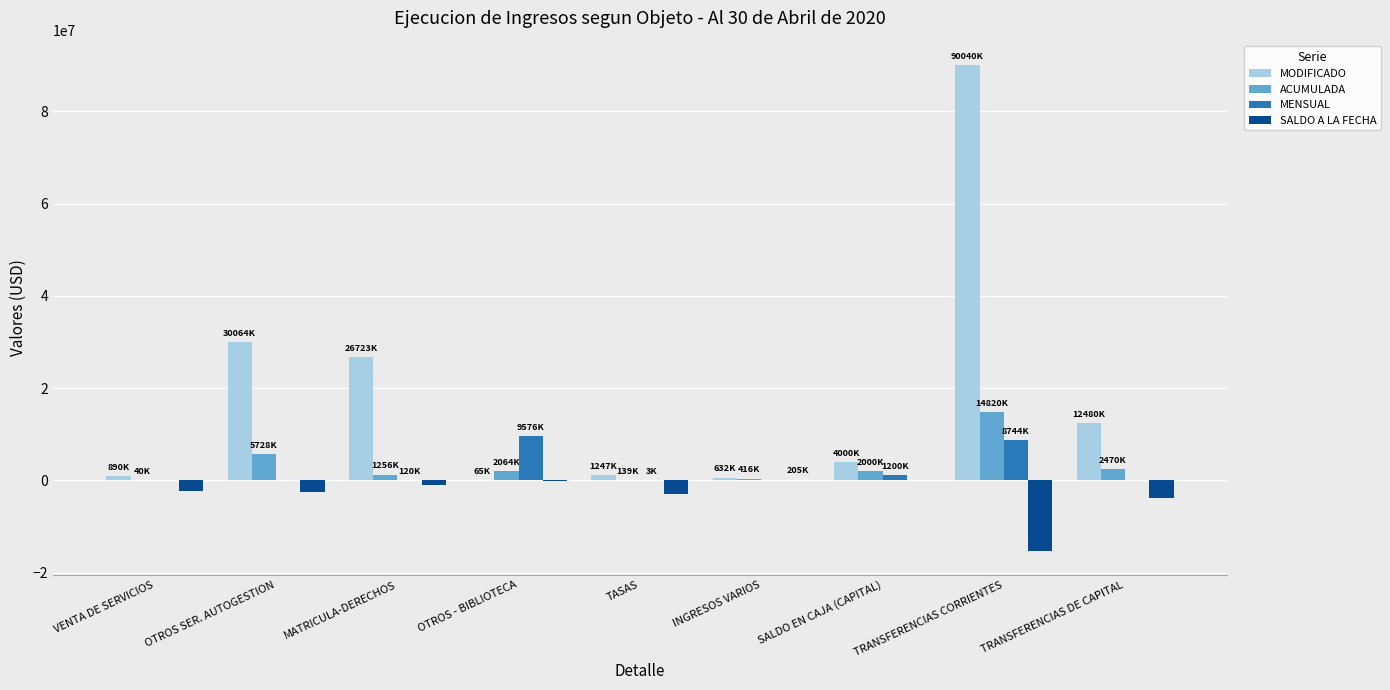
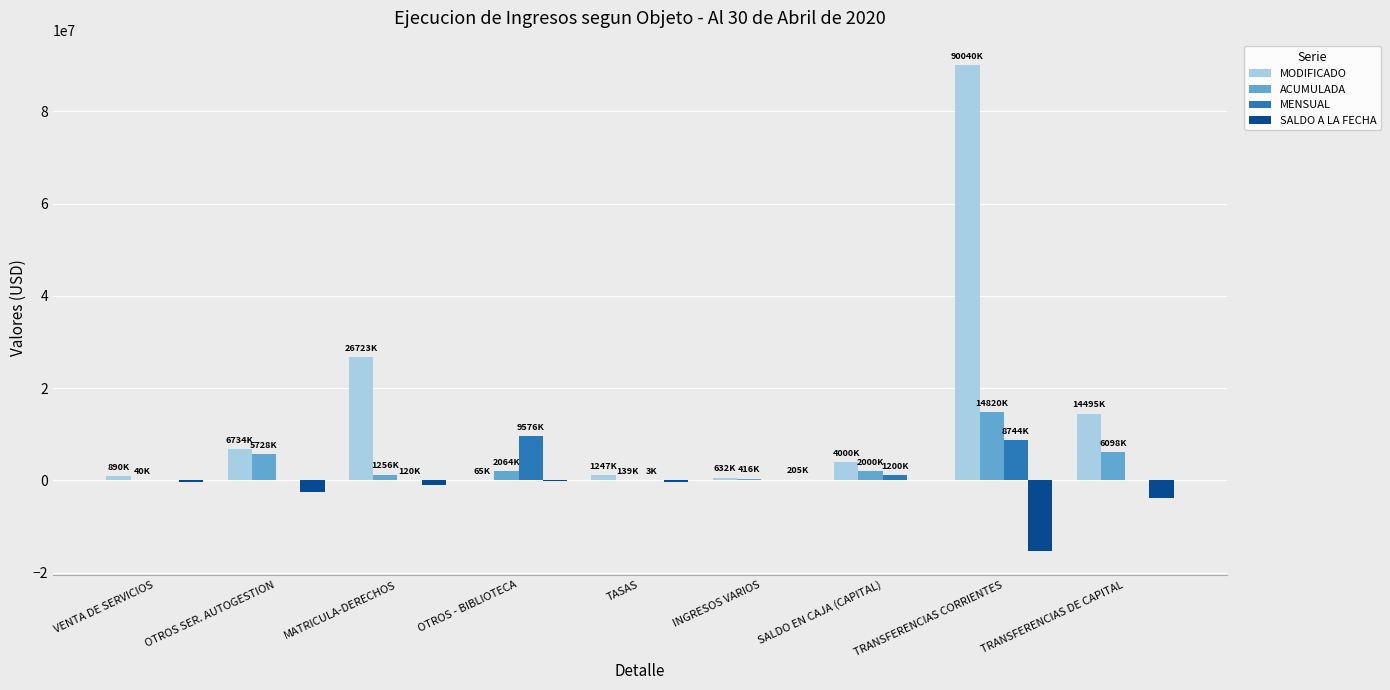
SALDO A LA FECHA, VENTA DE SERVICIOS: -2000000 -> 0
MODIFICADO, OTROS SER. AUTOGESTION: 30064K -> 6734K
SALDO A LA FECHA, TASAS: -3000000 -> 0
MODIFICADO, TRANSFERENCIAS DE CAPITAL: 12480K -> 14495K
ACUMULADA, TRANSFERENCIAS DE CAPITAL: 2470K -> 6098K
